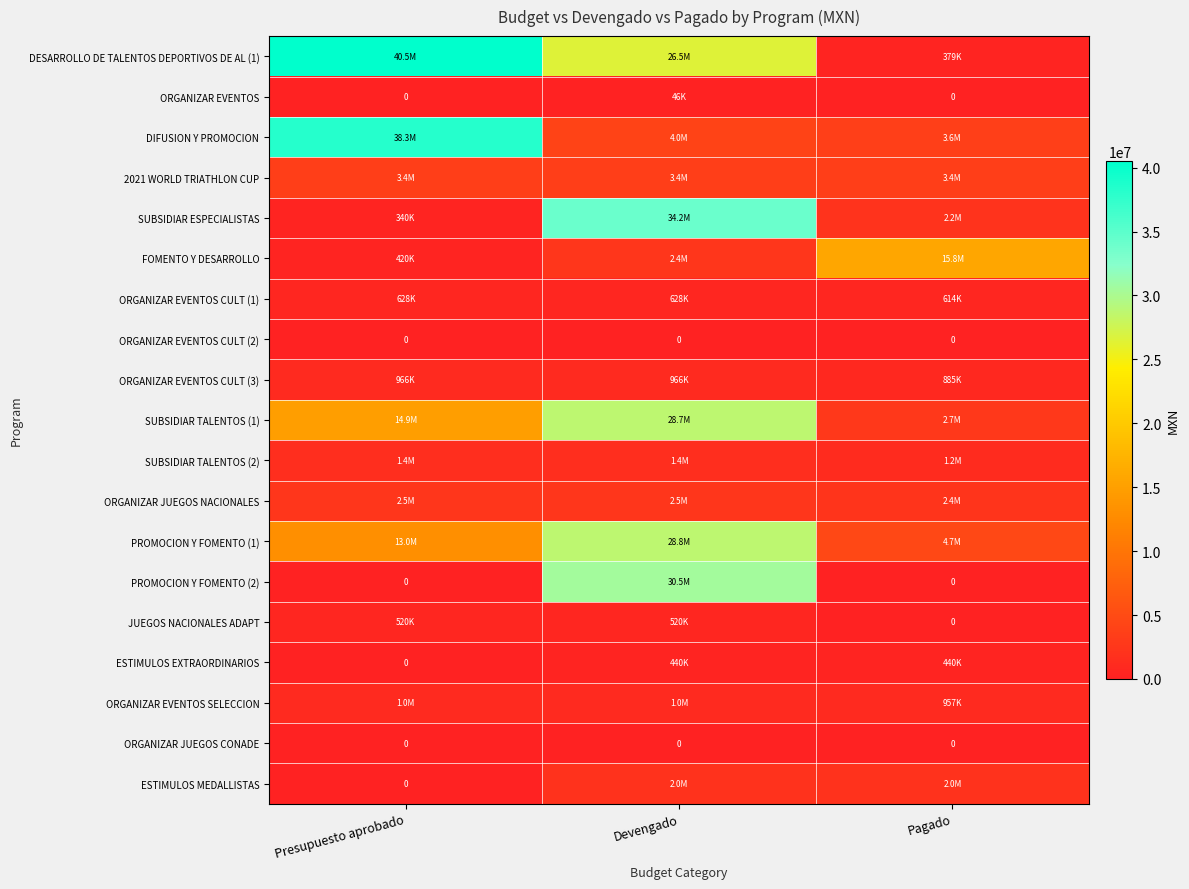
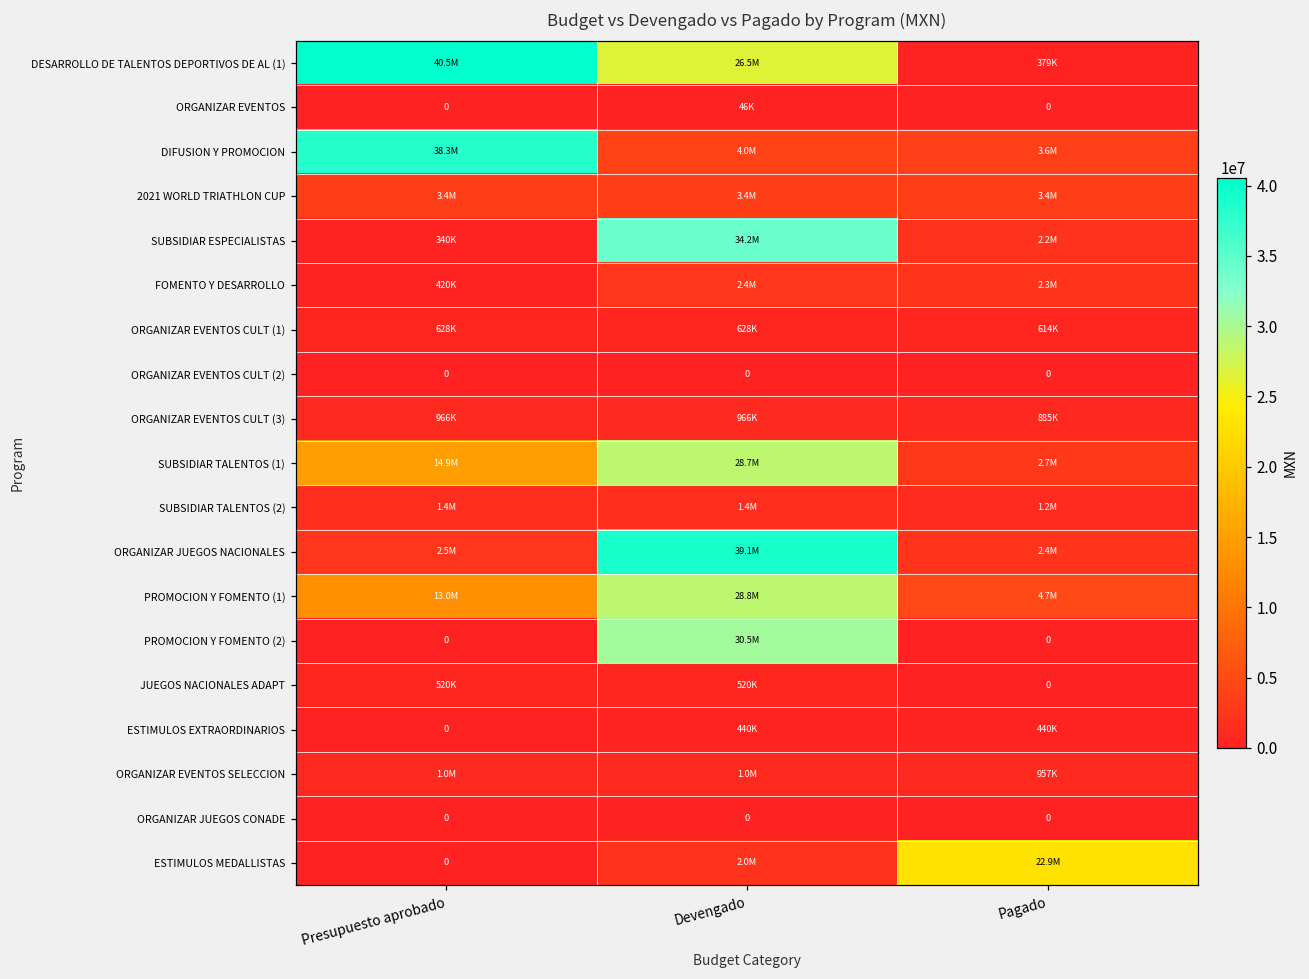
FOMENTO Y DESARROLLO, Pagado: 15.8M -> 2.3M
ORGANIZAR JUEGOS NACIONALES, Devengado: 2.5M -> 39.1M
ESTIMULOS MEDALLISTAS, Pagado: 2.0M -> 22.9M
